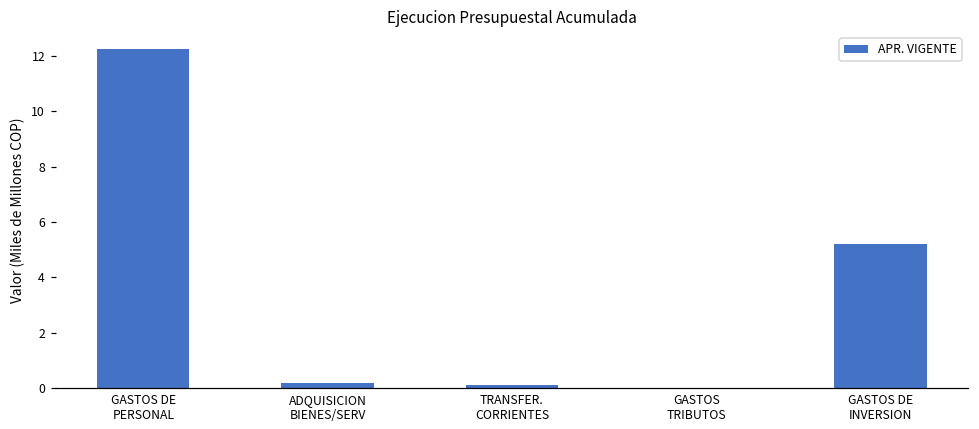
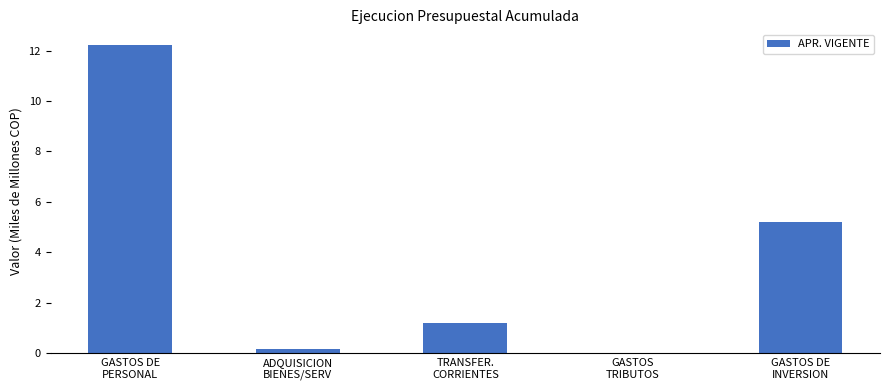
TRANSFER. CORRIENTES: 0.1 -> 1.2
